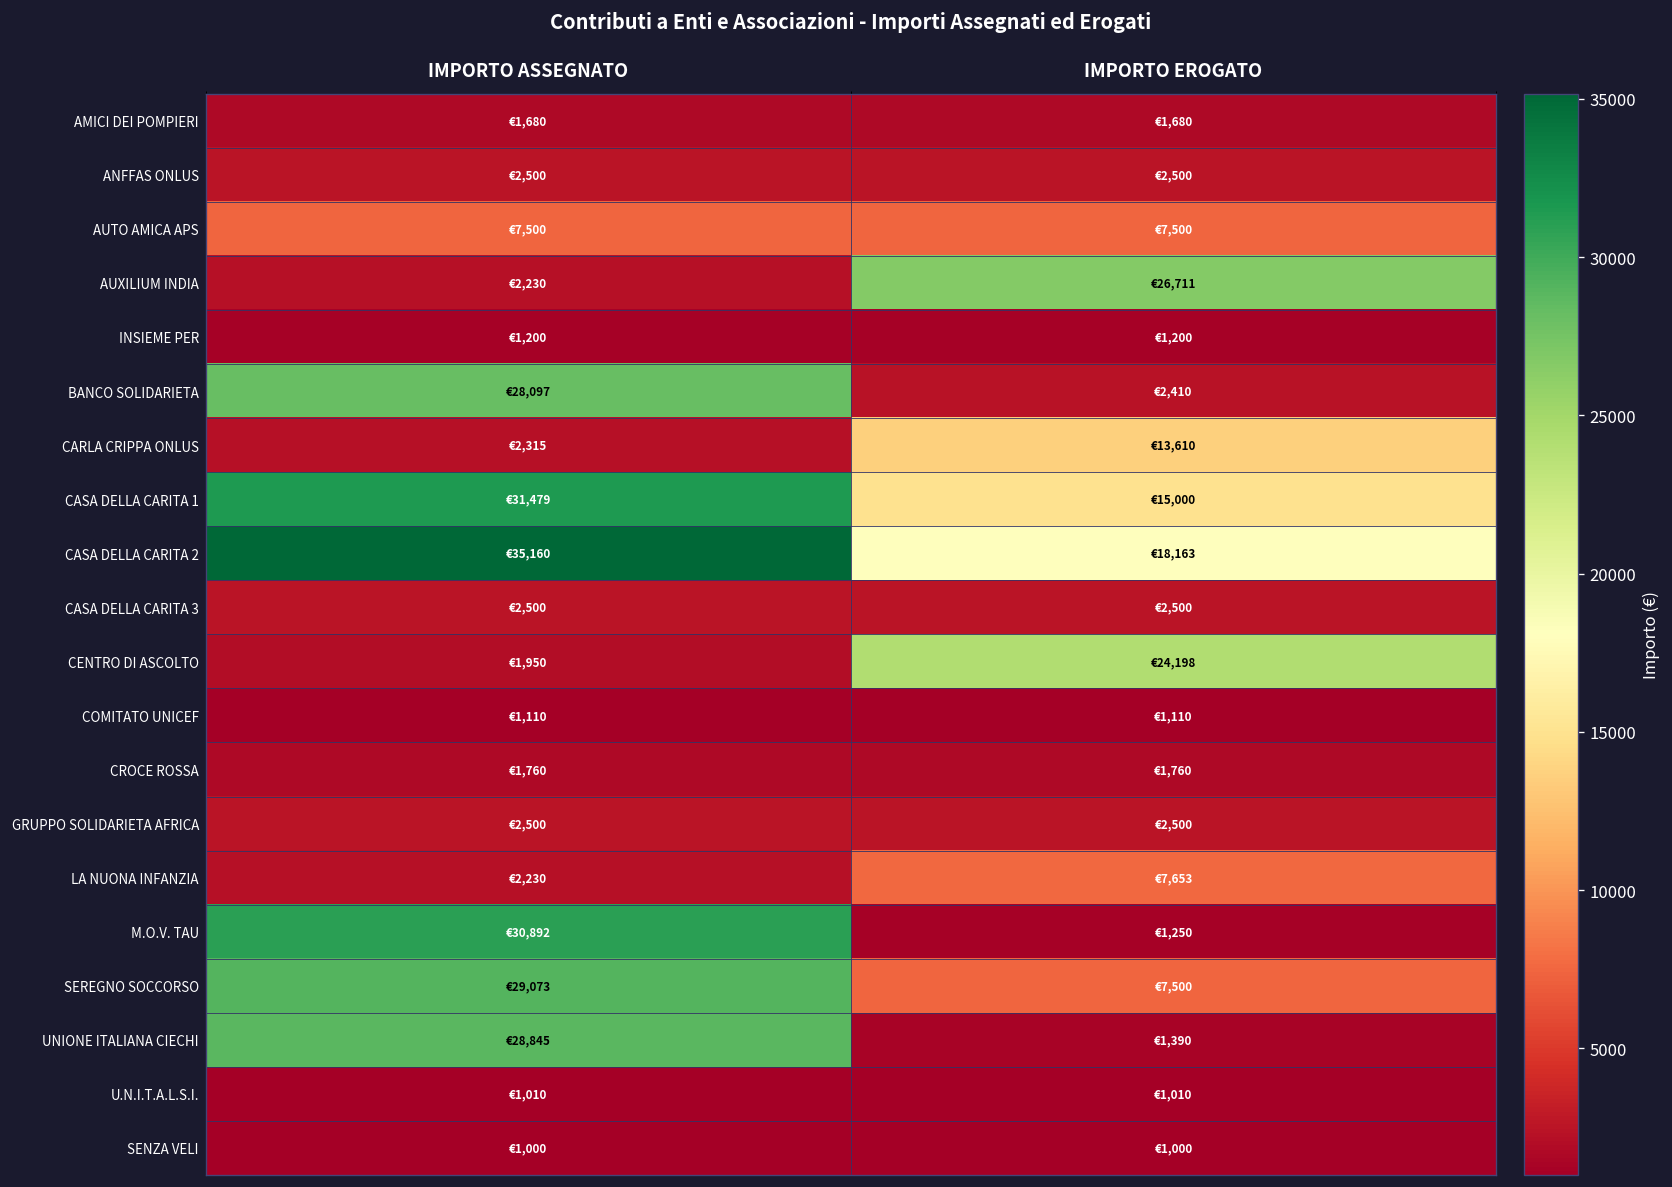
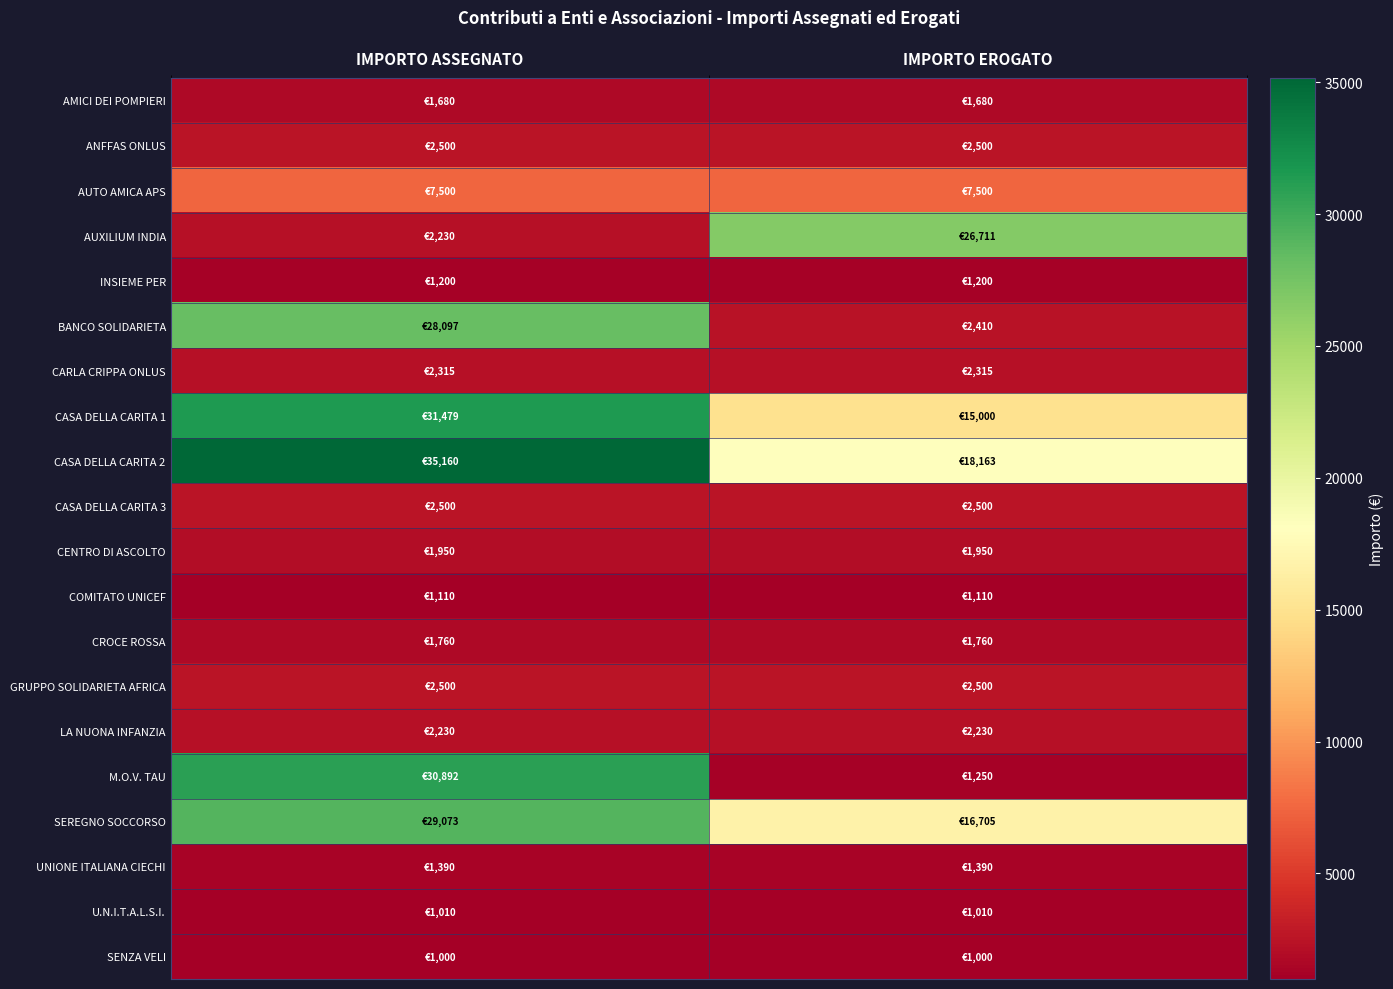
CARLA CRIPPA ONLUS, IMPORTO EROGATO: €13,610 -> €2,315
CENTRO DI ASCOLTO, IMPORTO EROGATO: €24,198 -> €1,950
LA NUONA INFANZIA, IMPORTO EROGATO: €7,653 -> €2,230
SEREGNO SOCCORSO, IMPORTO EROGATO: €7,500 -> €16,705
UNIONE ITALIANA CIECHI, IMPORTO ASSEGNATO: €28,845 -> €1,390
